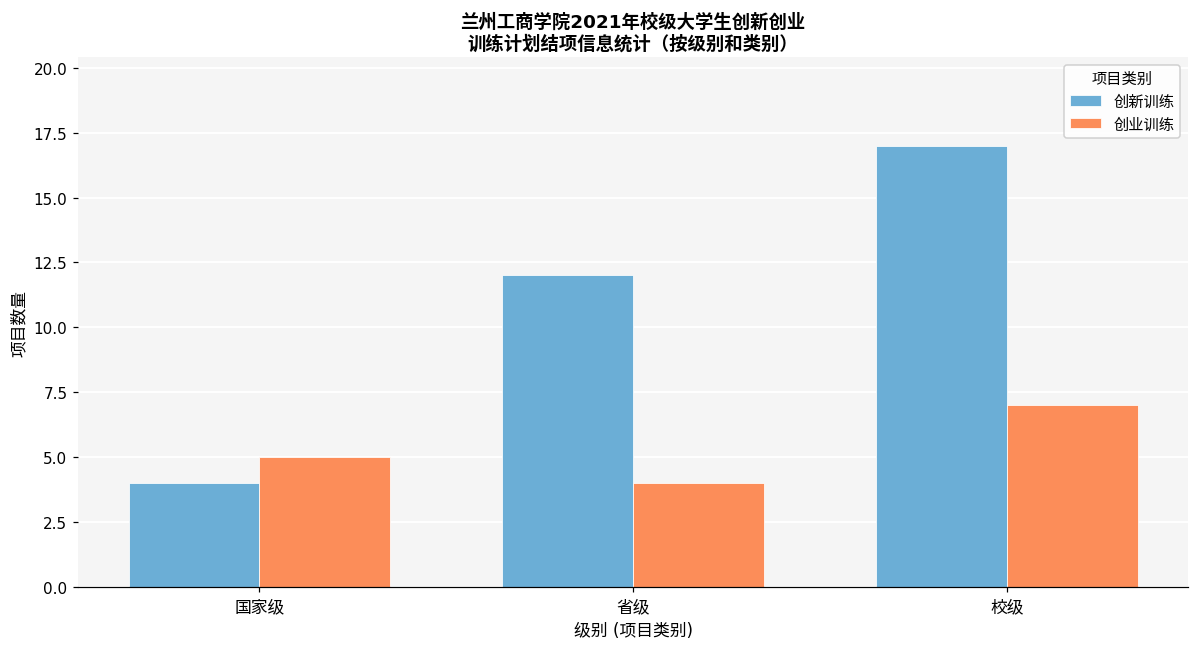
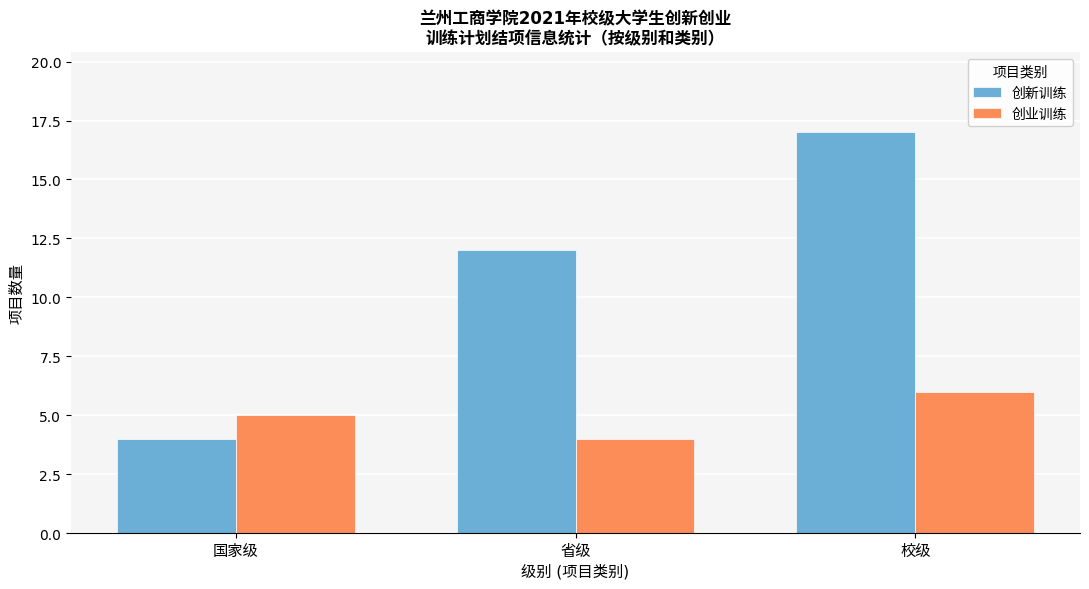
创业训练, 校级: 7 -> 6
